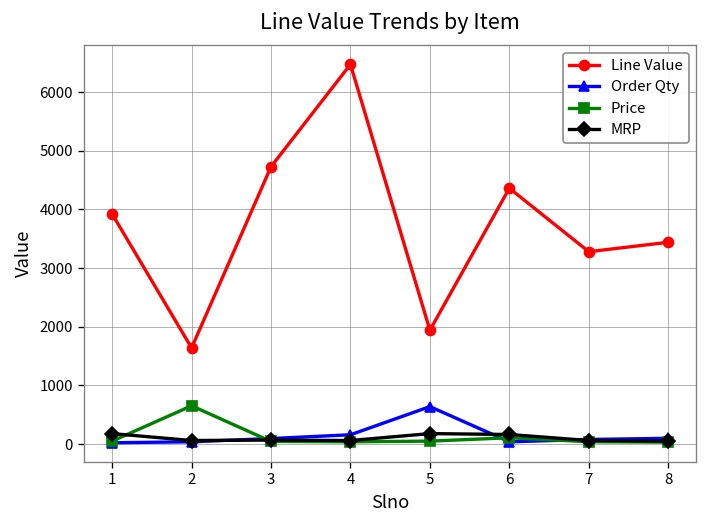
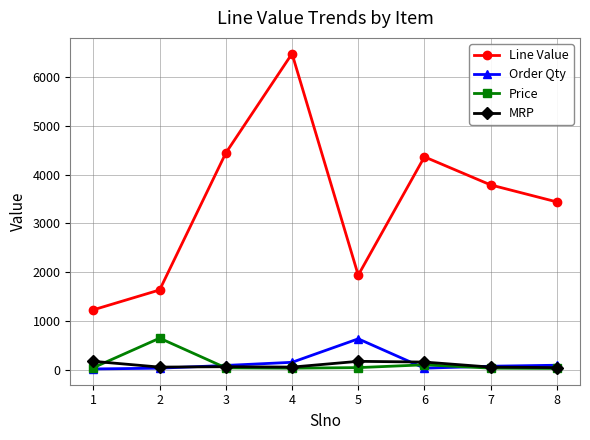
Line Value, 1: 3900 -> 1200
Line Value, 3: 4700 -> 4400
Line Value, 7: 3300 -> 3800
